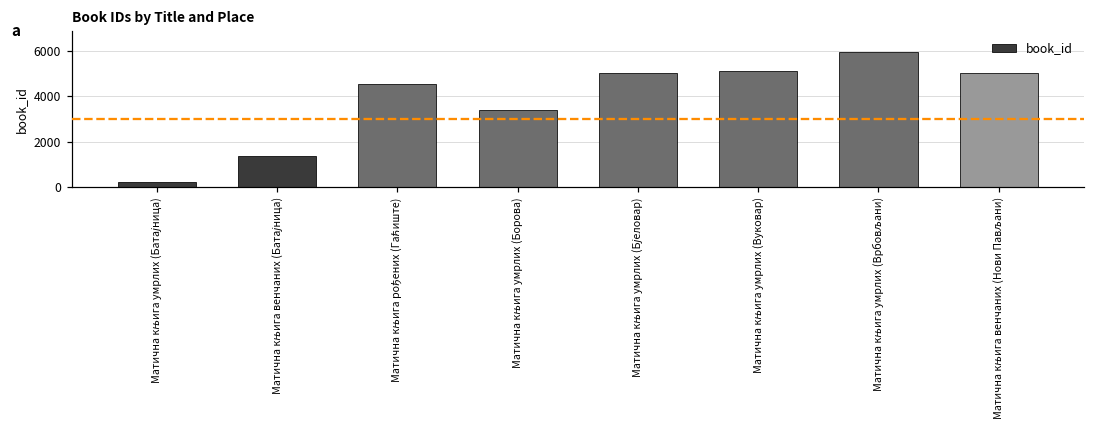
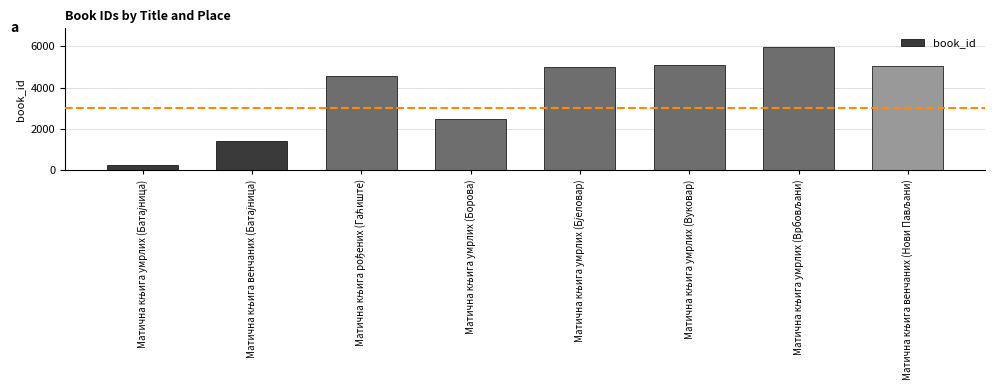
Матична књига умрлих (Борова): 3400 -> 2500
